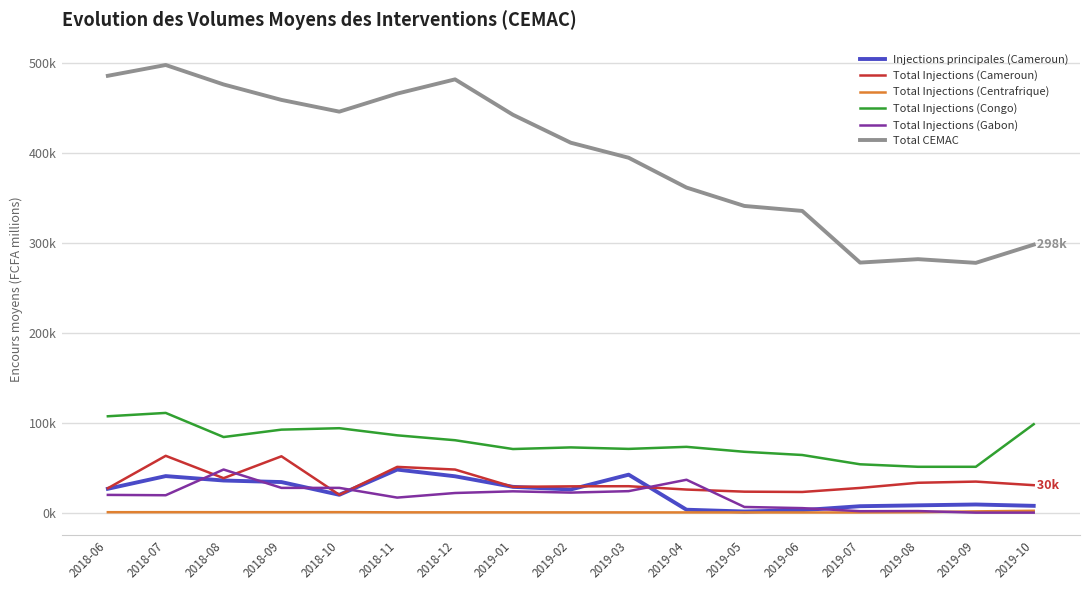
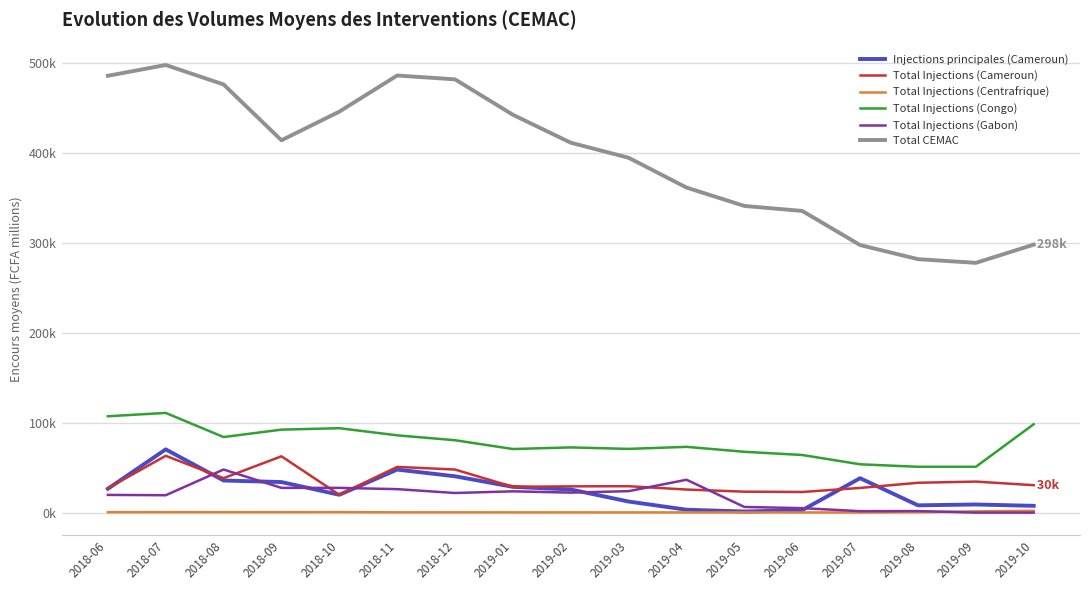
Injections principales (Cameroun), 2018-07: 40000 -> 70000
Total CEMAC, 2018-09: 460000 -> 410000
Total Injections (Gabon), 2018-11: 20000 -> 30000
Total CEMAC, 2018-11: 470000 -> 490000
Injections principales (Cameroun), 2019-03: 40000 -> 10000
Injections principales (Cameroun), 2019-07: 10000 -> 40000
Total CEMAC, 2019-07: 280000 -> 300000
